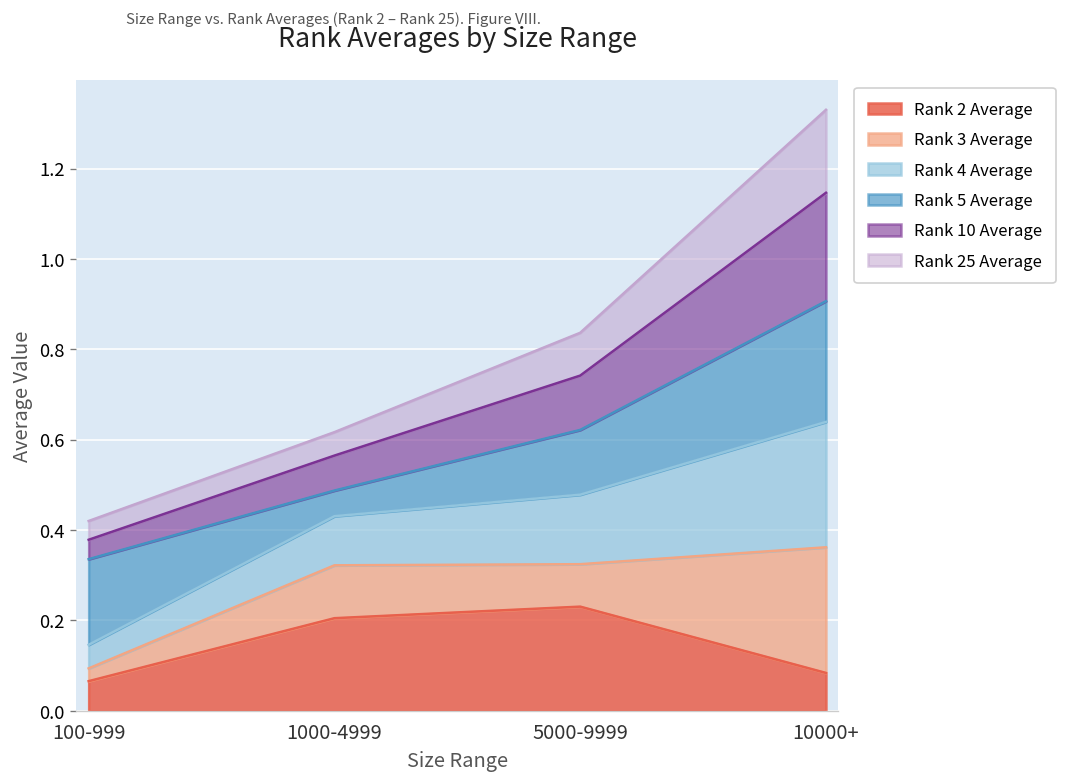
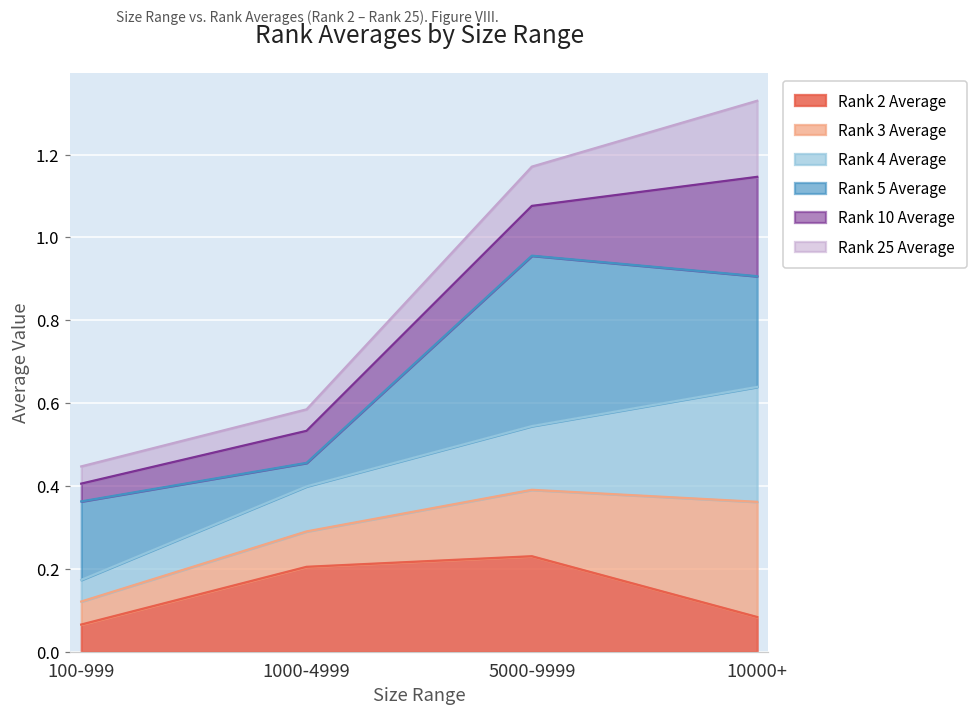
Rank 3 Average, 100-999: 0.03 -> 0.06
Rank 3 Average, 1000-4999: 0.12 -> 0.09
Rank 3 Average, 5000-9999: 0.09 -> 0.16
Rank 5 Average, 5000-9999: 0.14 -> 0.41
